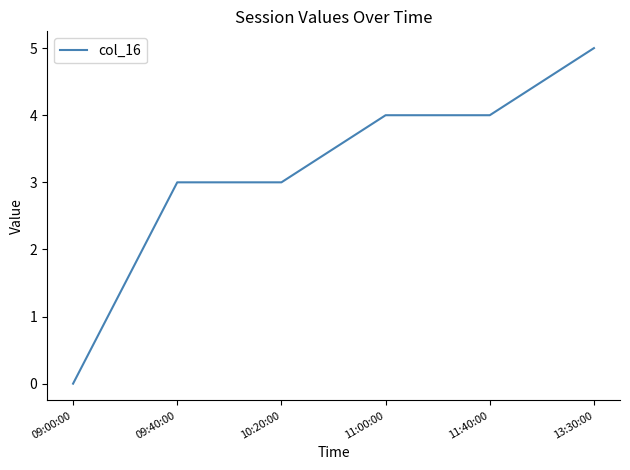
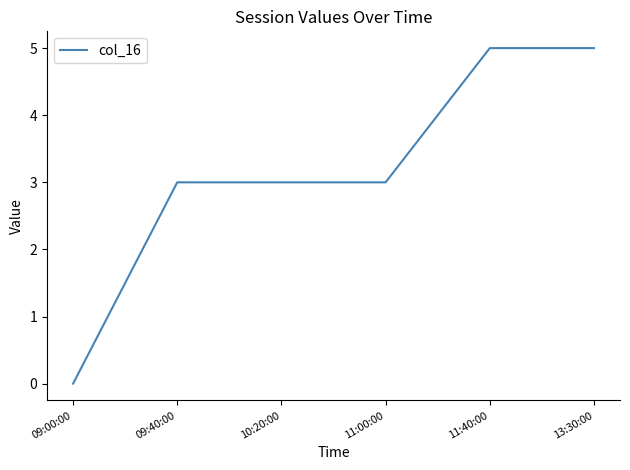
11:00:00: 4 -> 3
11:40:00: 4 -> 5
